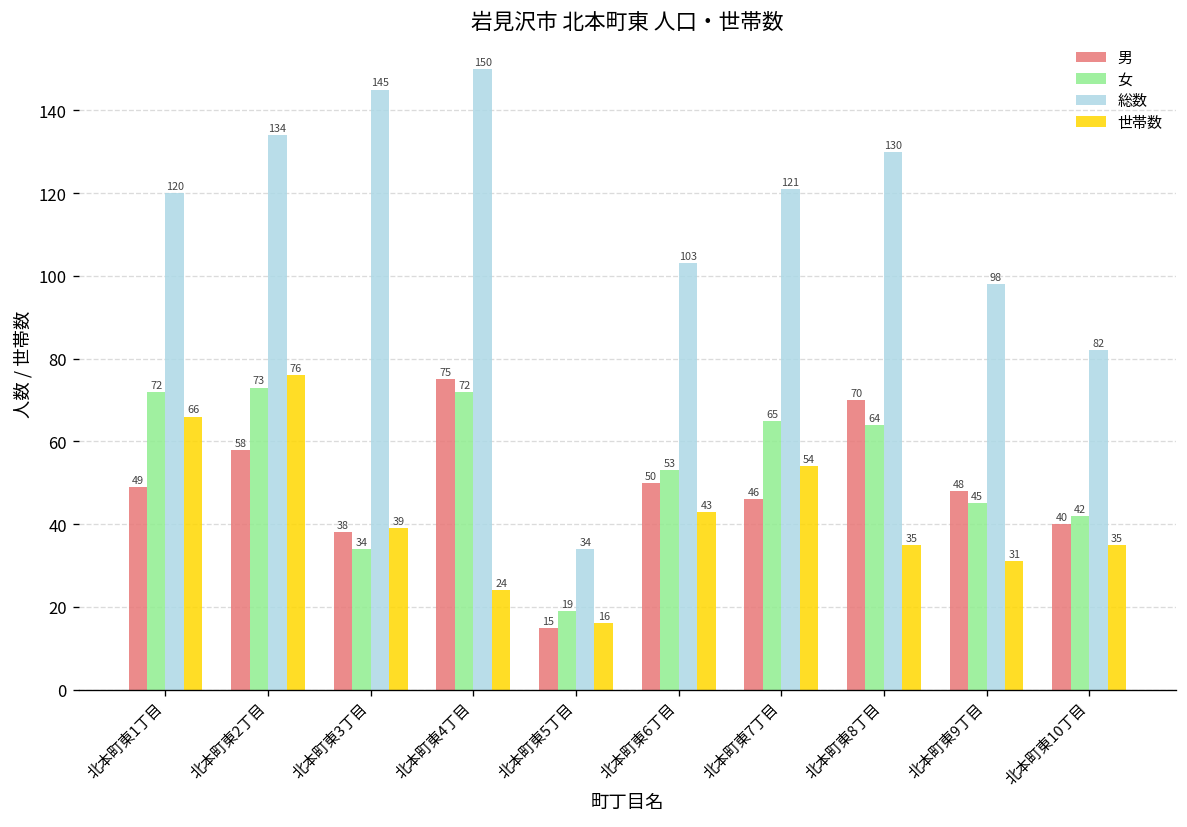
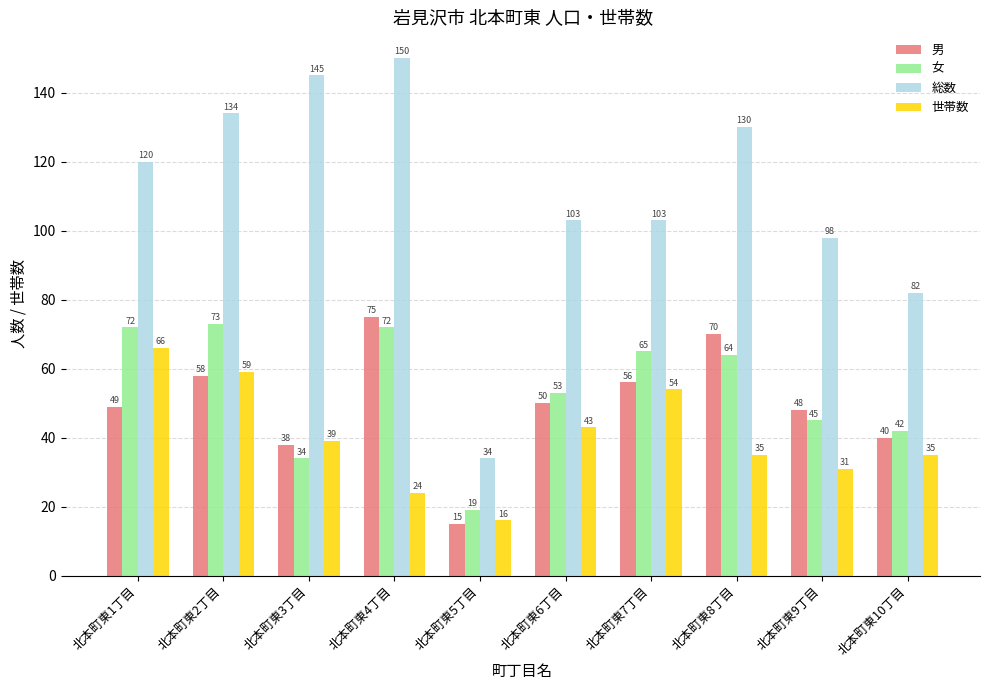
世帯数, 北本町東2丁目: 76 -> 59
男, 北本町東7丁目: 46 -> 56
総数, 北本町東7丁目: 121 -> 103
